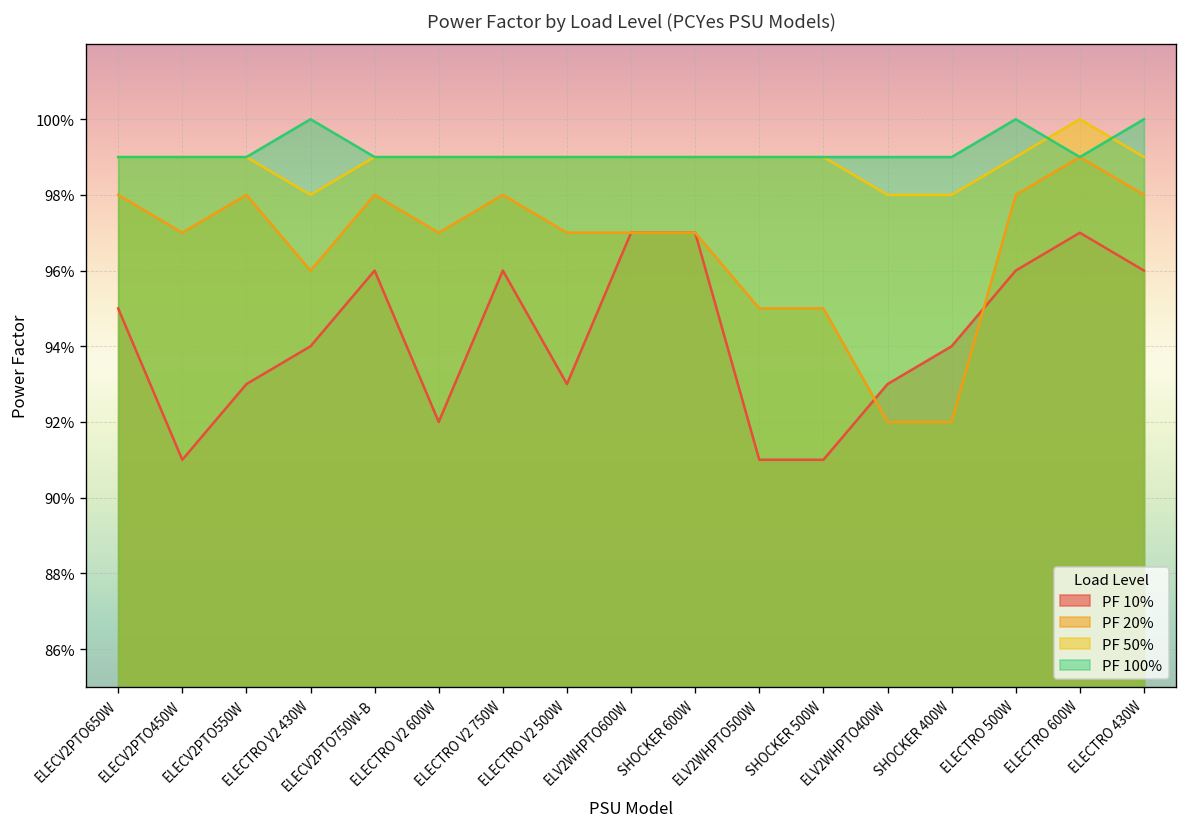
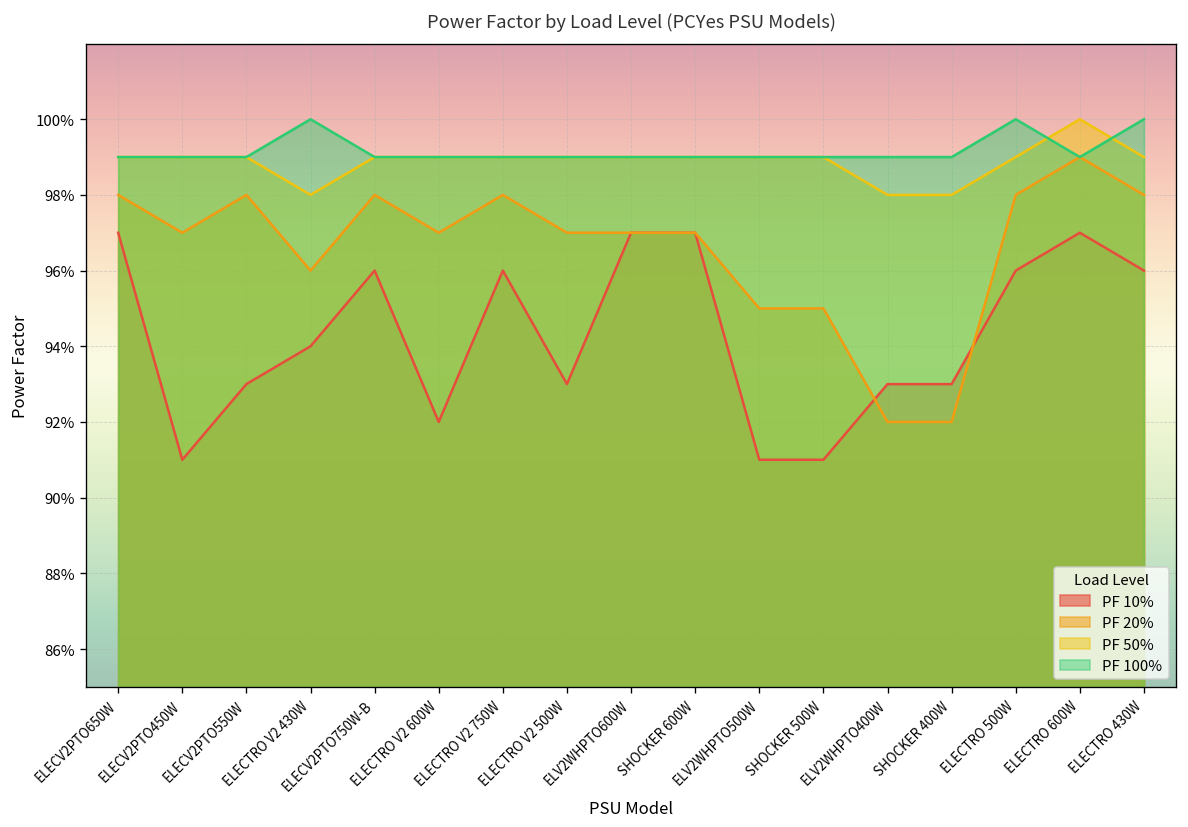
PF 10%, ELECV2PTO650W: 95.0% -> 97.0%
PF 10%, SHOCKER 400W: 94.0% -> 93.0%
